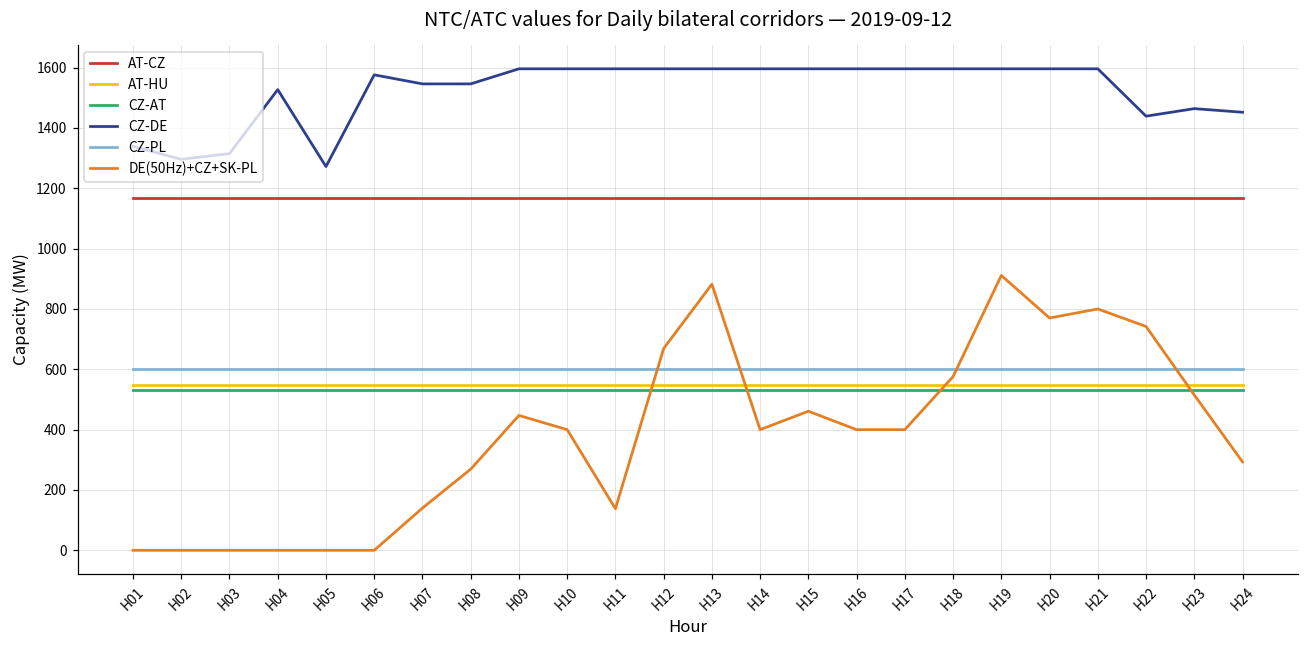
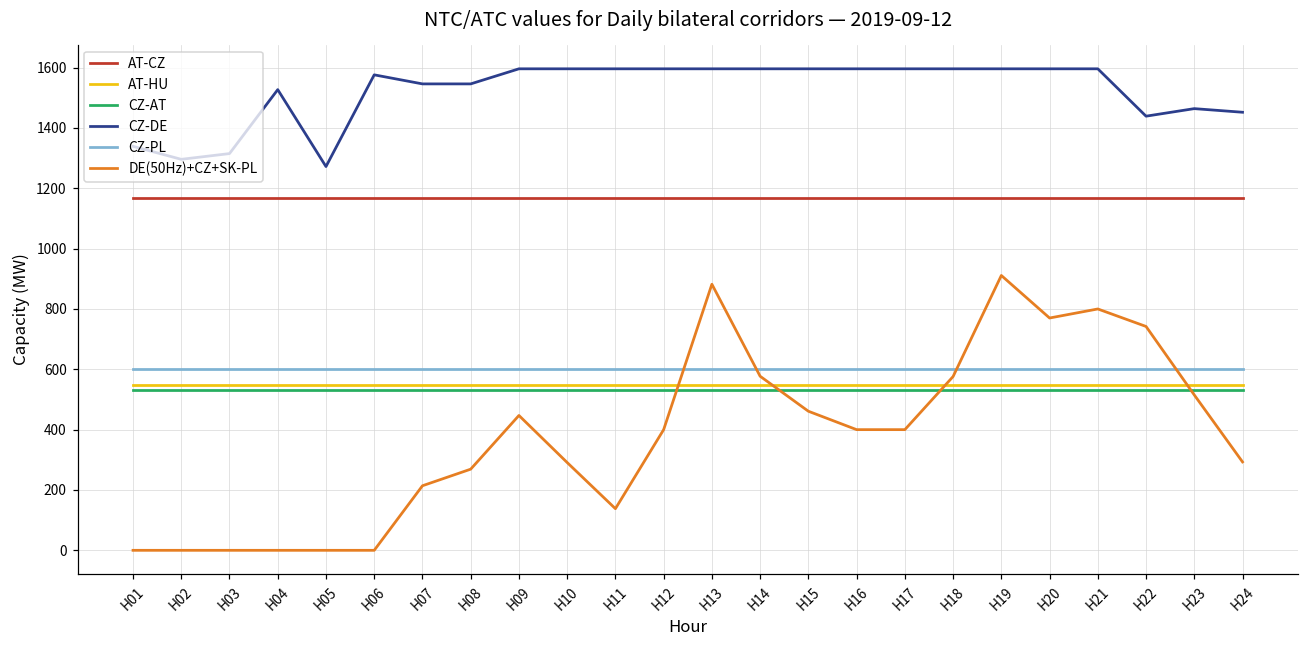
DE(50Hz)+CZ+SK-PL, H07: 140 -> 210
DE(50Hz)+CZ+SK-PL, H10: 400 -> 290
DE(50Hz)+CZ+SK-PL, H12: 670 -> 400
DE(50Hz)+CZ+SK-PL, H14: 400 -> 580
